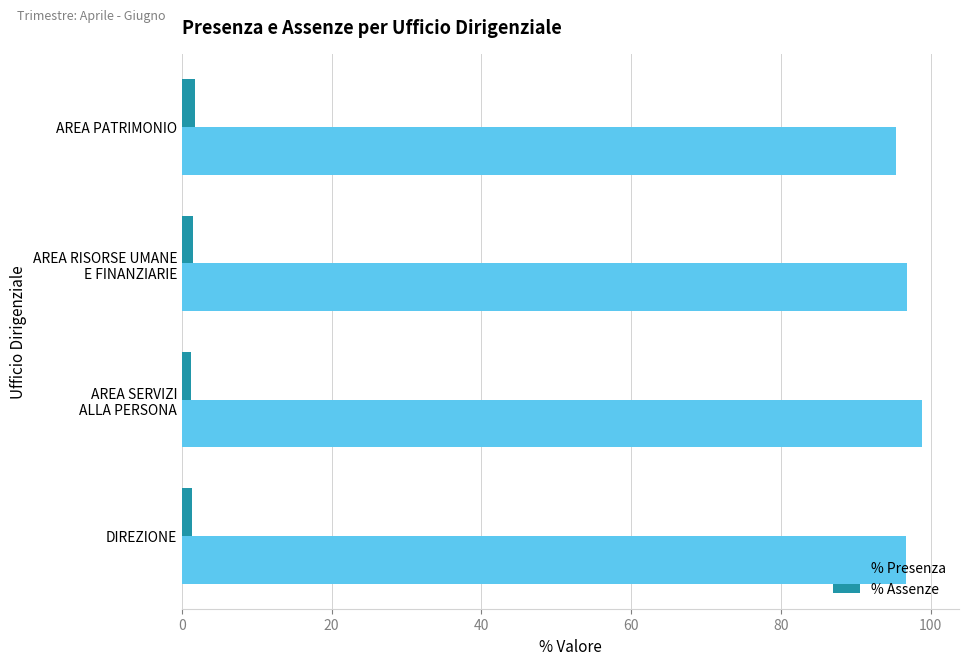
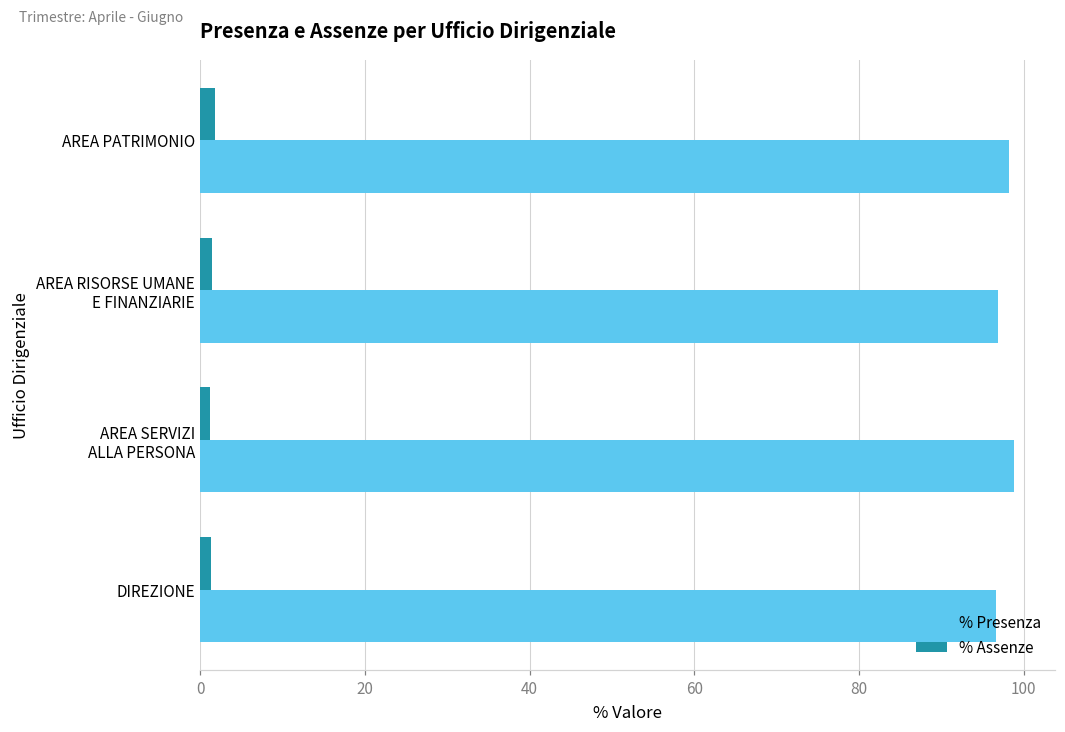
% Presenza, AREA PATRIMONIO: 95 -> 98
